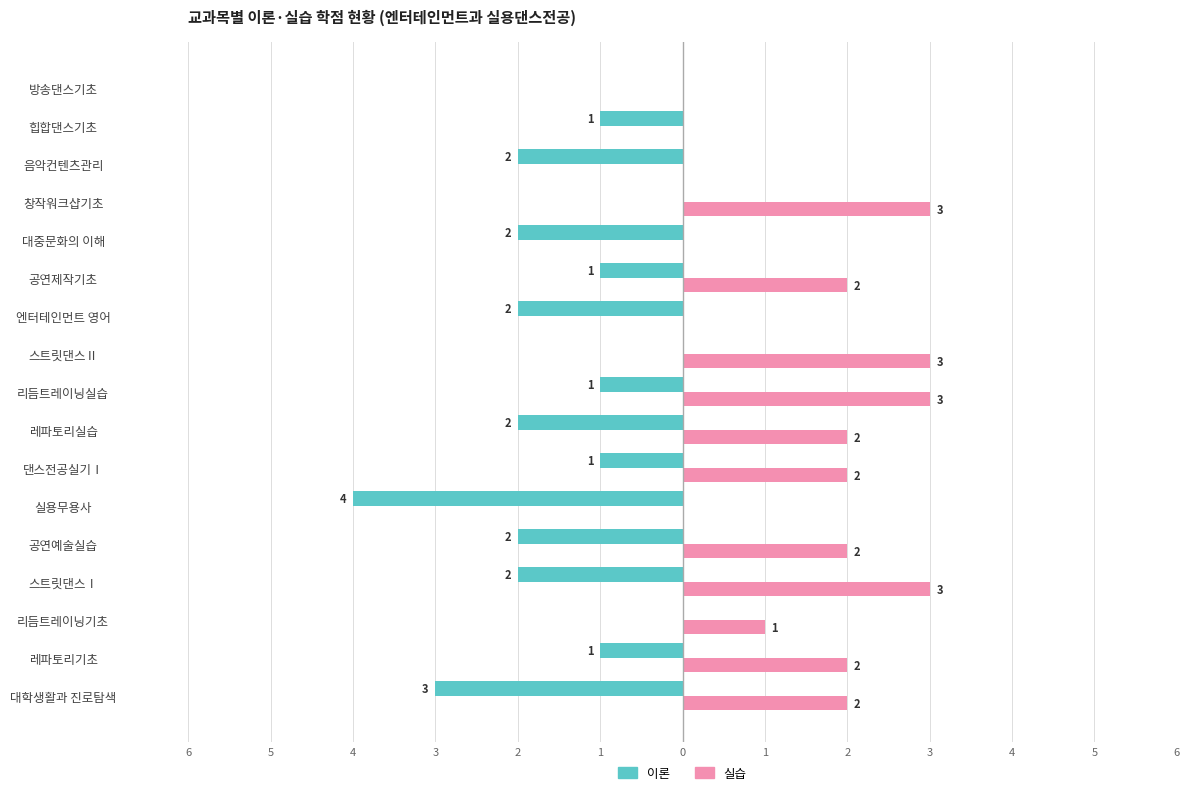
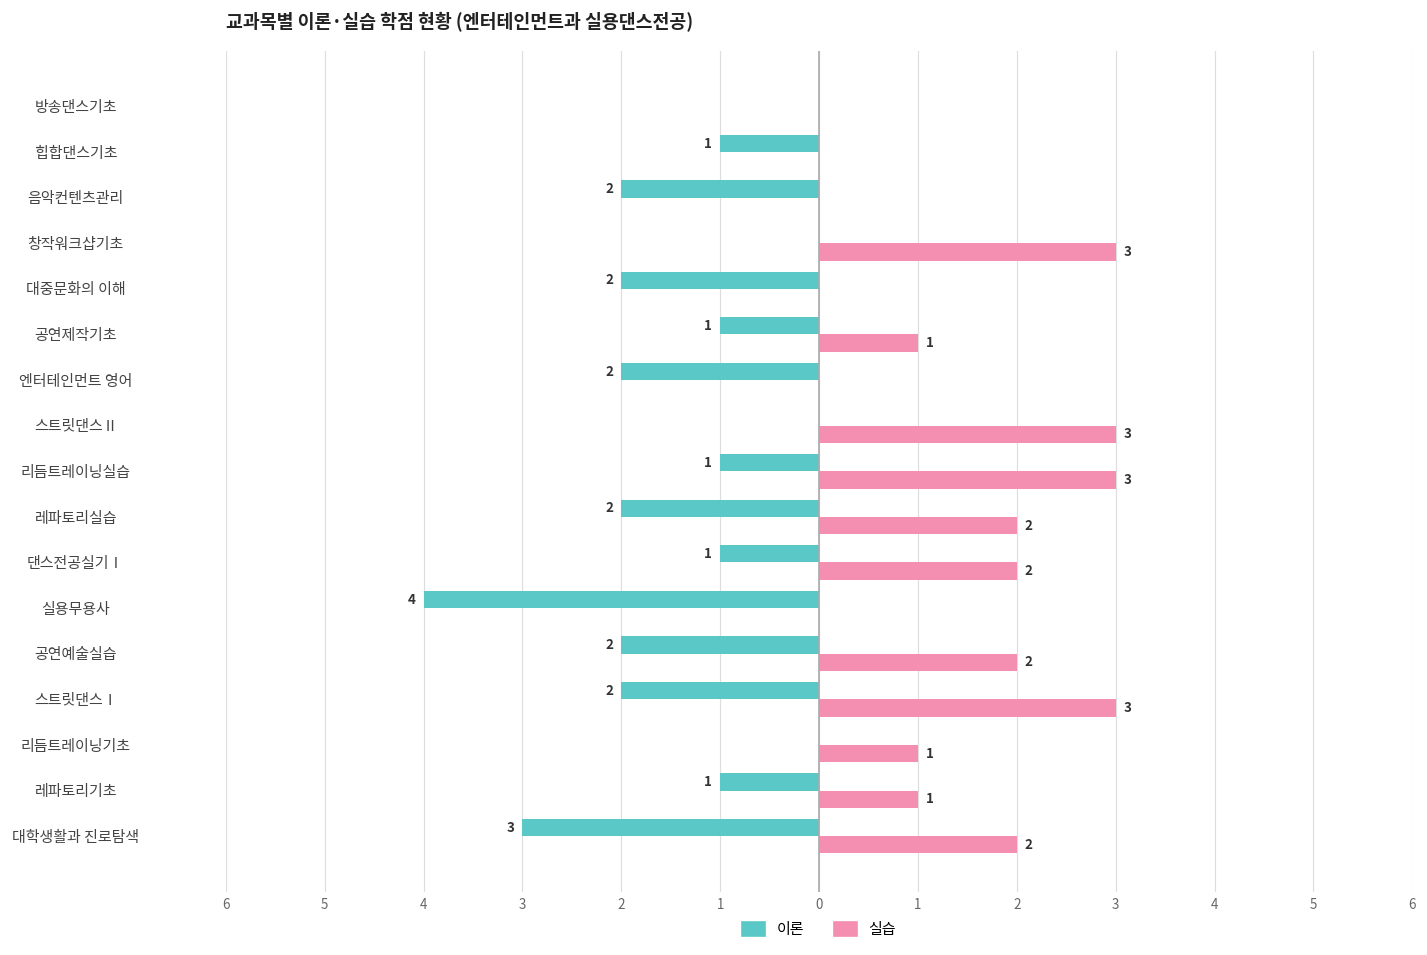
실습, 공연제작기초: 2 -> 1
실습, 레파토리기초: 2 -> 1
